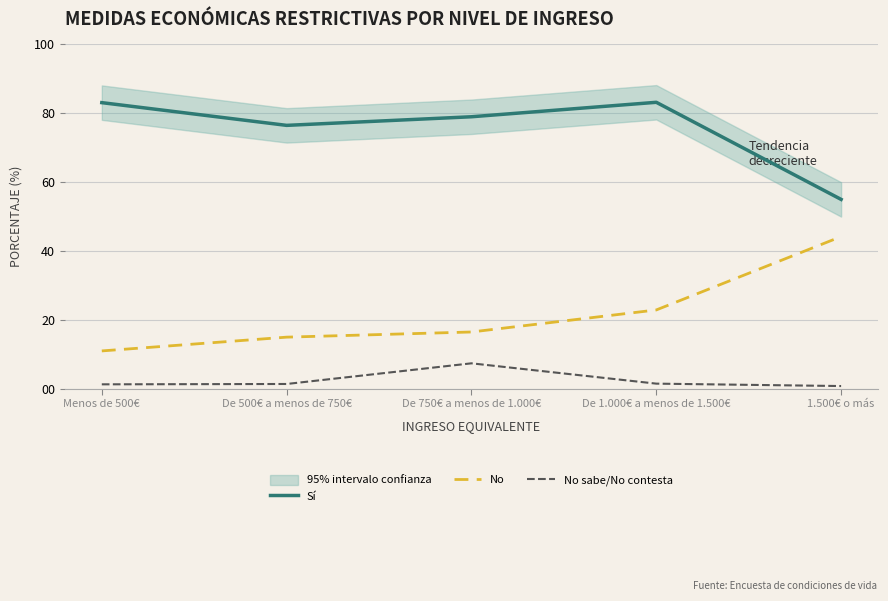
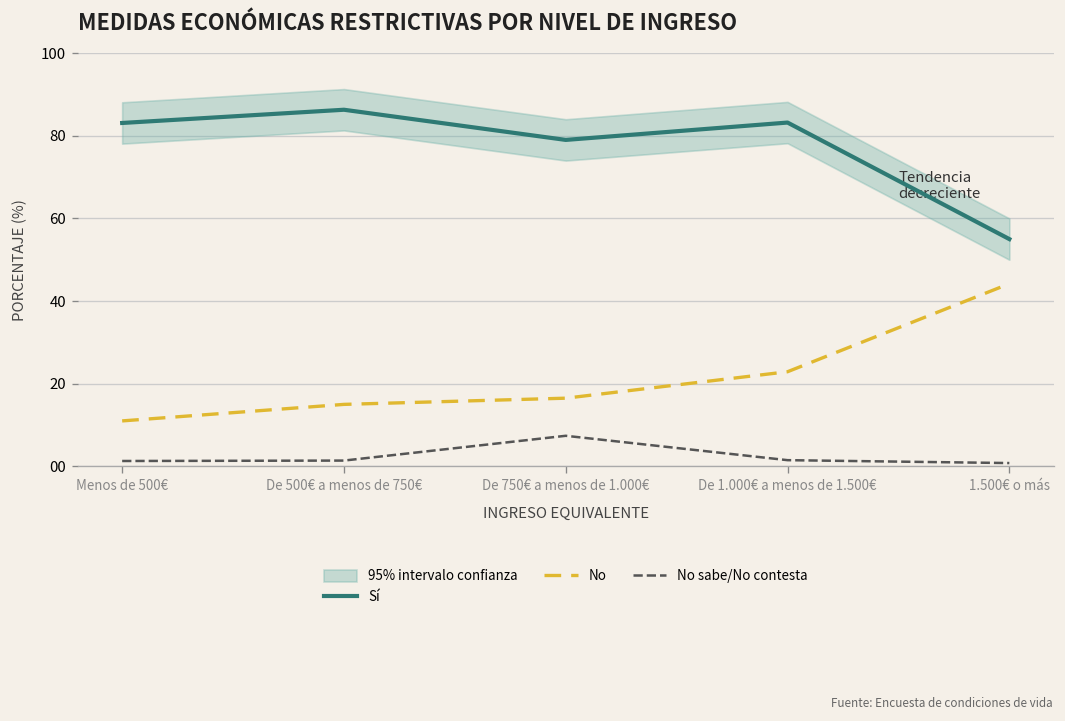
Sí, De 500€ a menos de 750€: 77 -> 86
